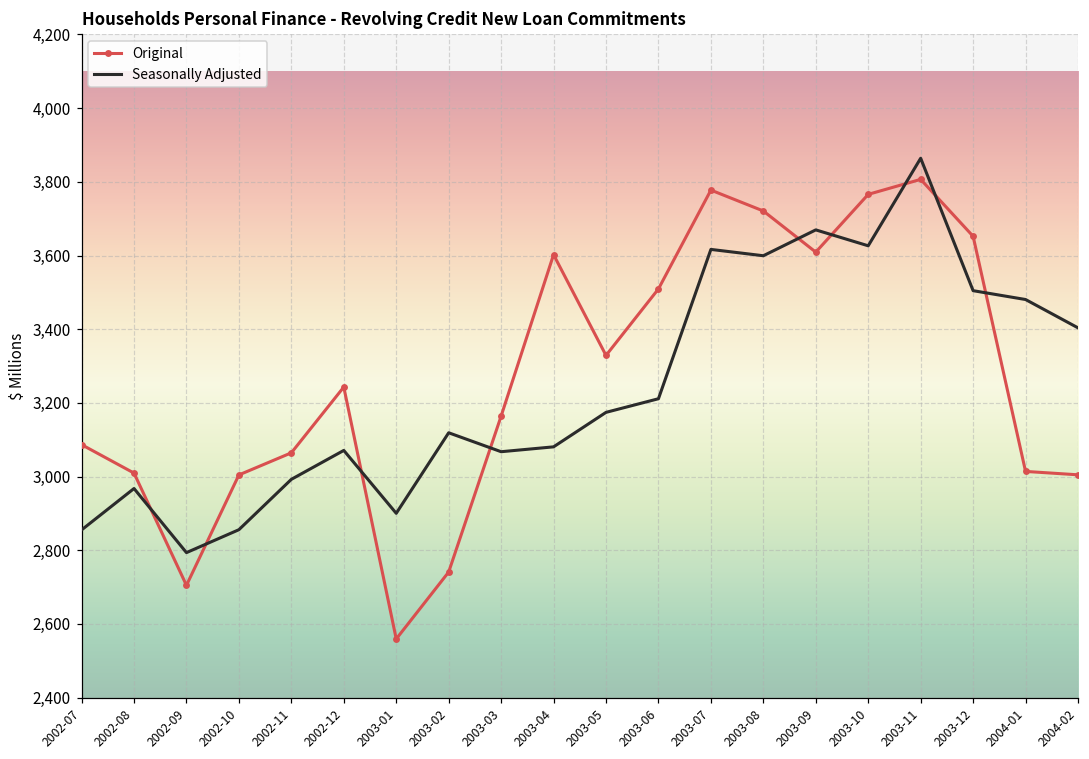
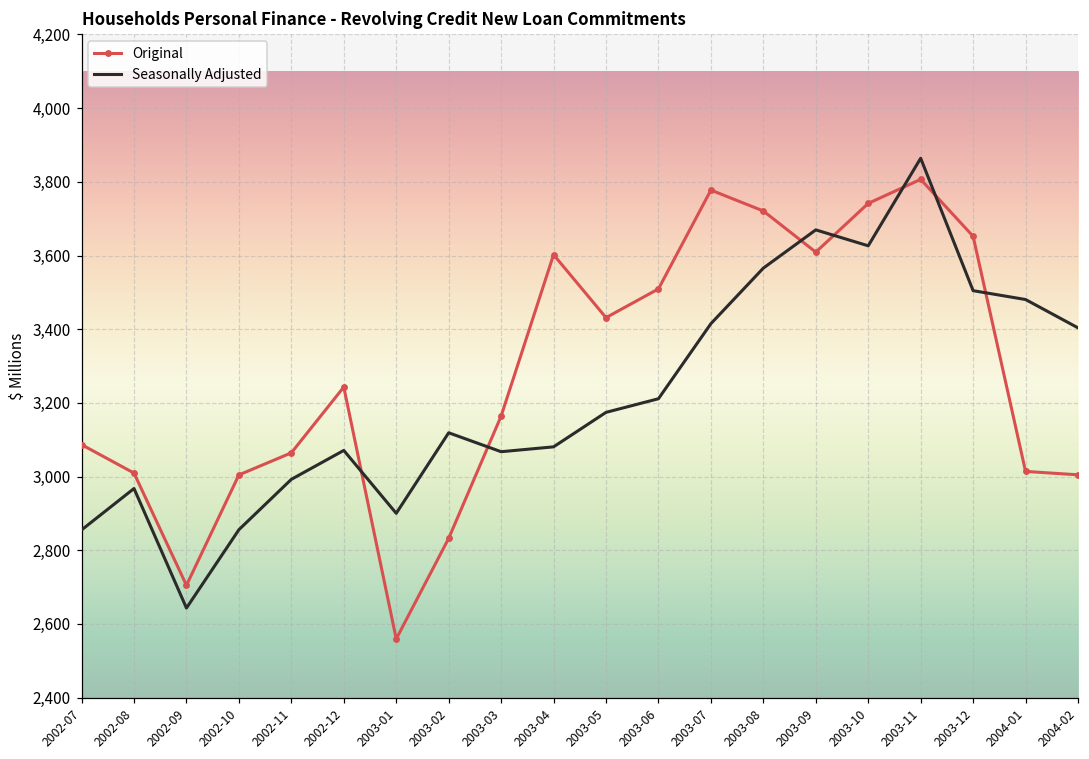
Seasonally Adjusted, 2002-09: 2,790 -> 2,640
Original, 2003-02: 2,740 -> 2,830
Original, 2003-05: 3,330 -> 3,430
Seasonally Adjusted, 2003-07: 3,620 -> 3,420
Seasonally Adjusted, 2003-08: 3,600 -> 3,570
Original, 2003-10: 3,770 -> 3,740
